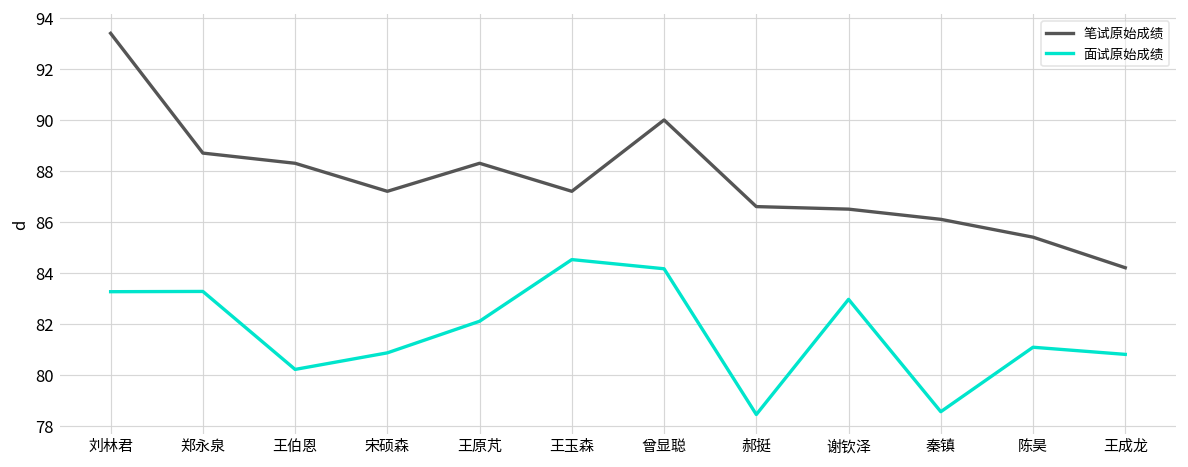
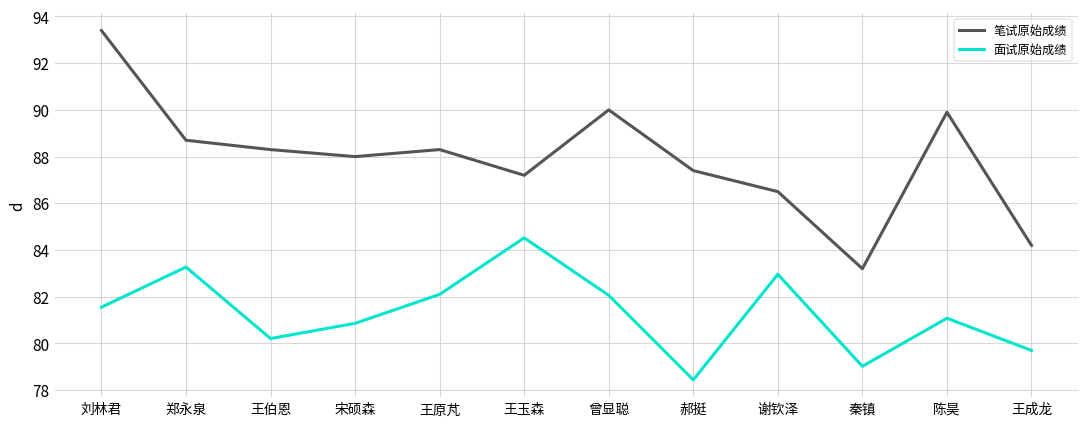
面试原始成绩, 刘林君: 83.3 -> 81.6
笔试原始成绩, 宋硕森: 87.2 -> 88.0
面试原始成绩, 曾显聪: 84.2 -> 82.1
笔试原始成绩, 郝挺: 86.6 -> 87.4
笔试原始成绩, 秦镇: 86.1 -> 83.2
面试原始成绩, 秦镇: 78.6 -> 79.0
笔试原始成绩, 陈昊: 85.4 -> 89.9
面试原始成绩, 王成龙: 80.8 -> 79.7
